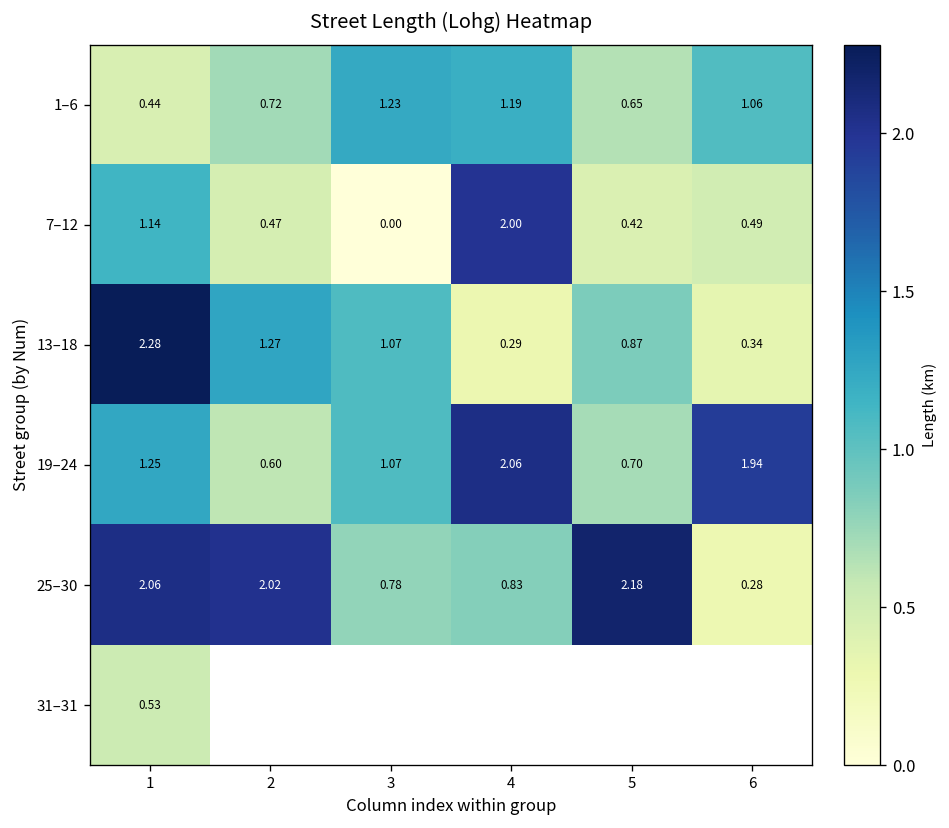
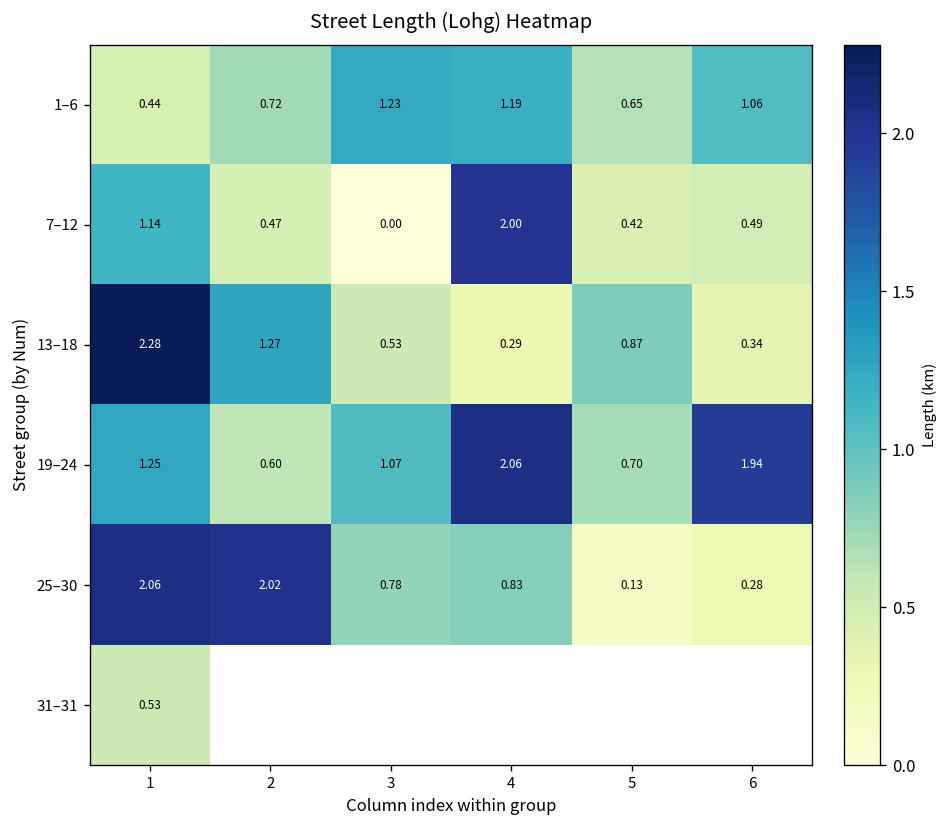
13–18, 3: 1.07 -> 0.53
25–30, 5: 2.18 -> 0.13
